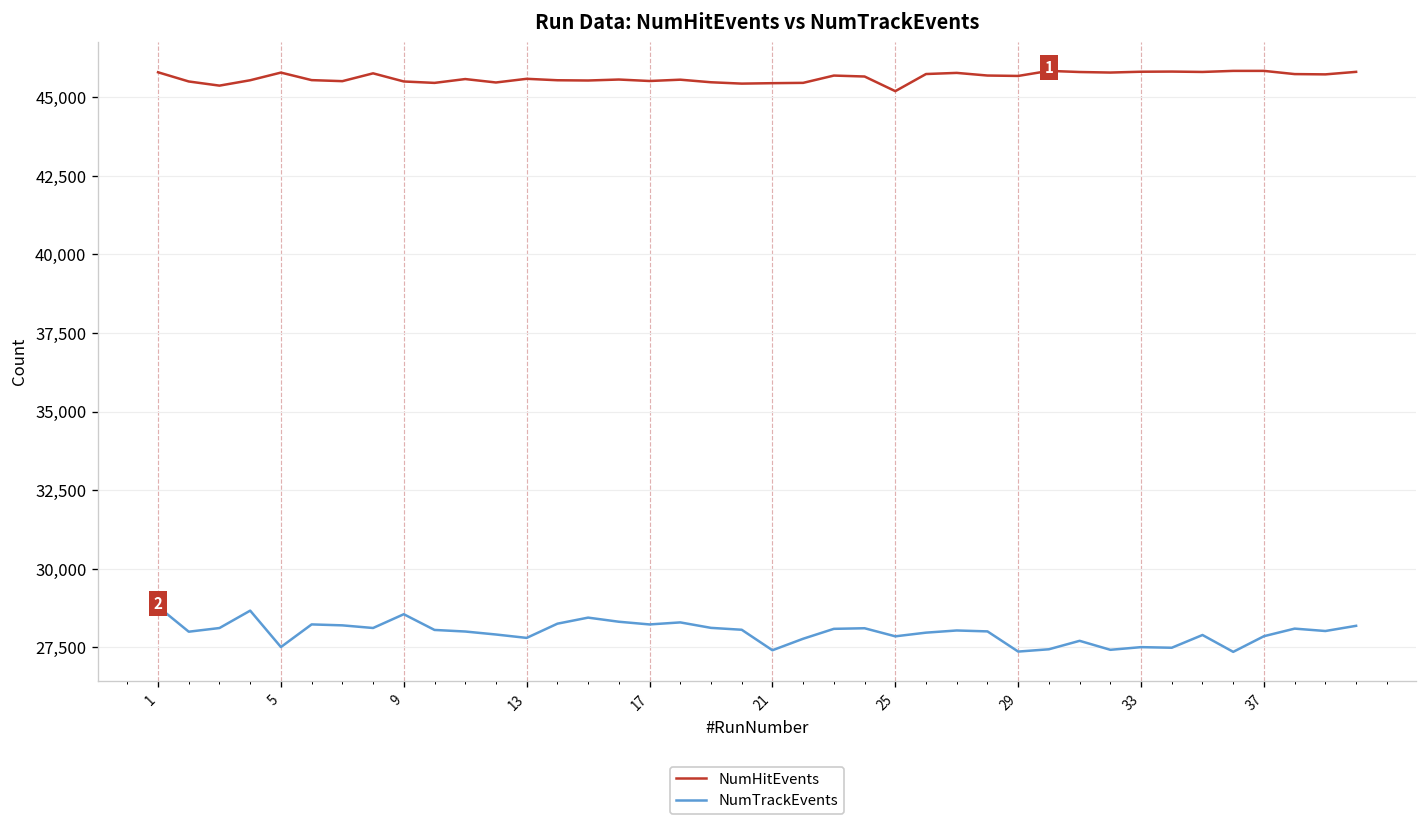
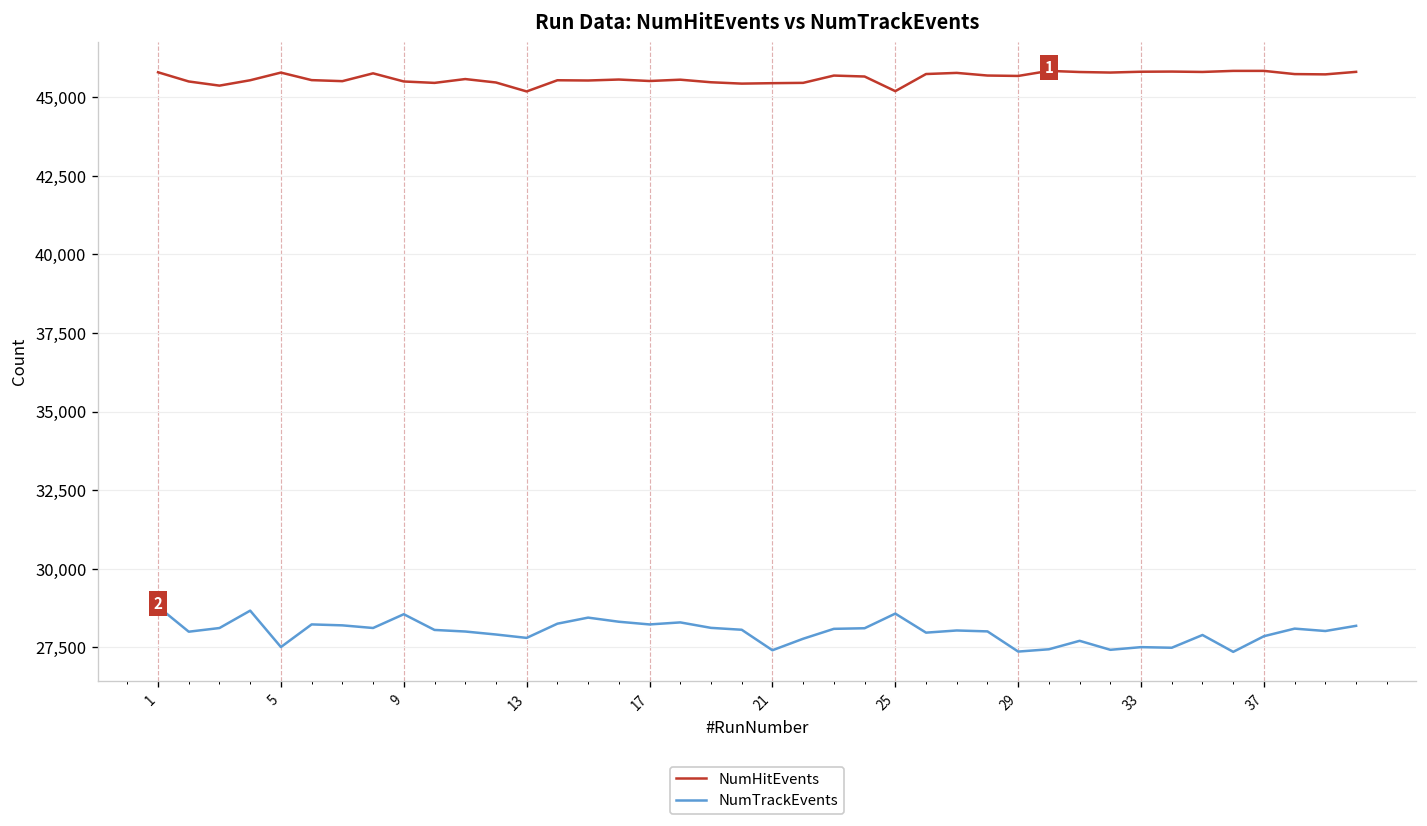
NumHitEvents, 13: 45,600 -> 45,200
NumTrackEvents, 25: 27,900 -> 28,600
